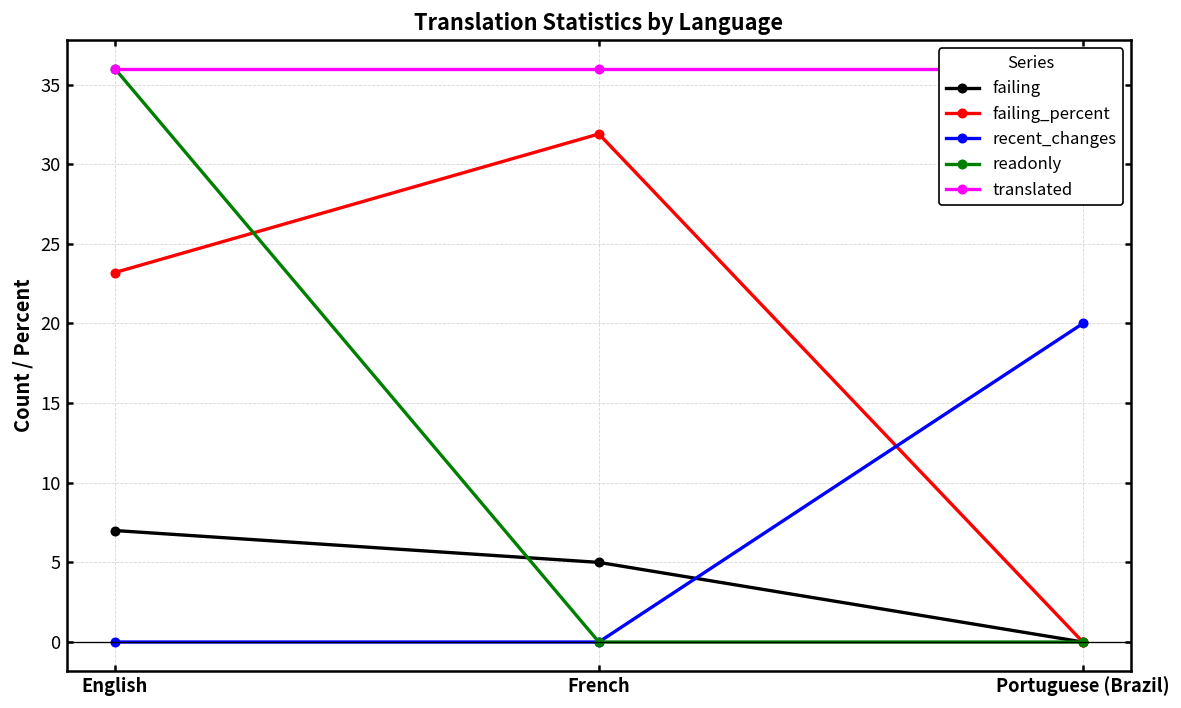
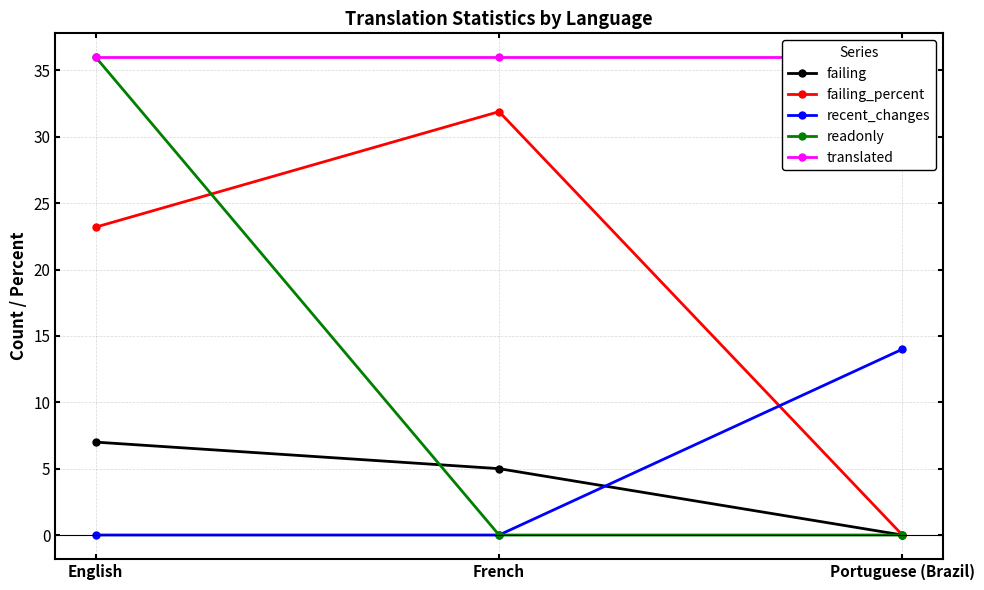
recent_changes, Portuguese (Brazil): 20 -> 14
